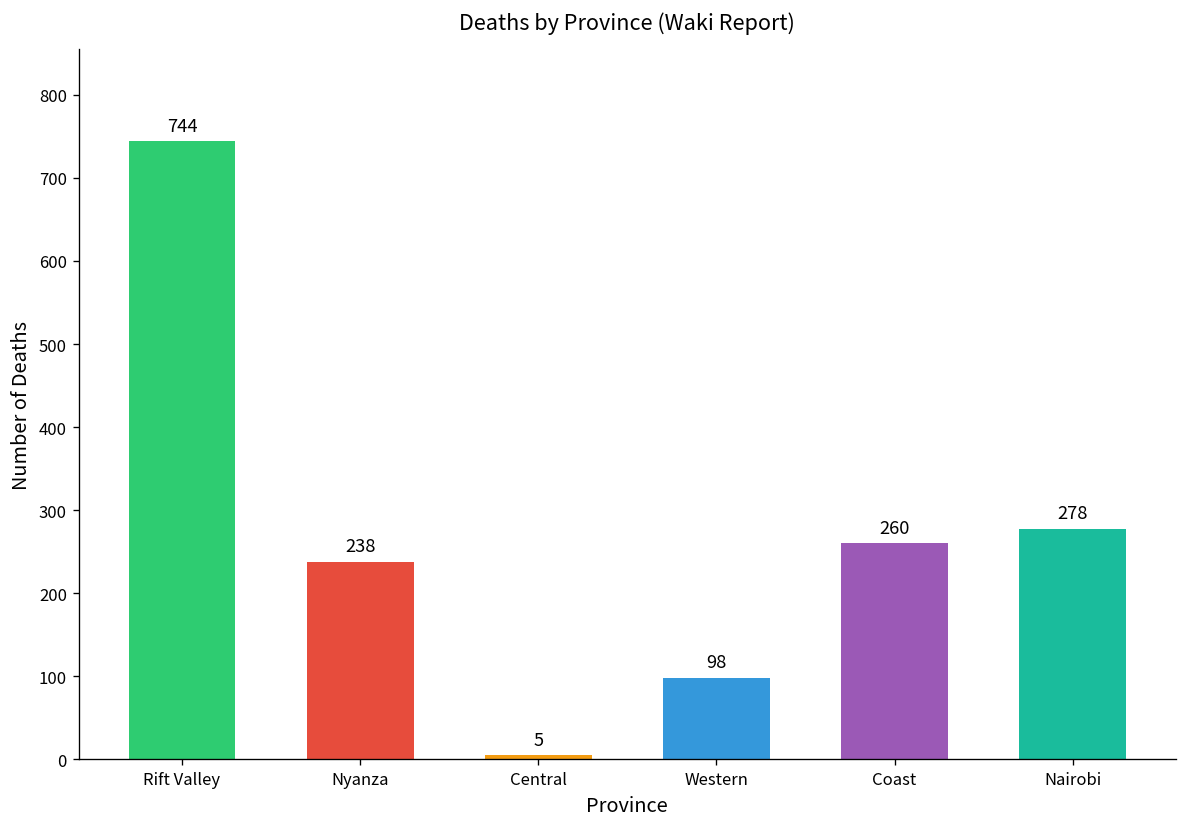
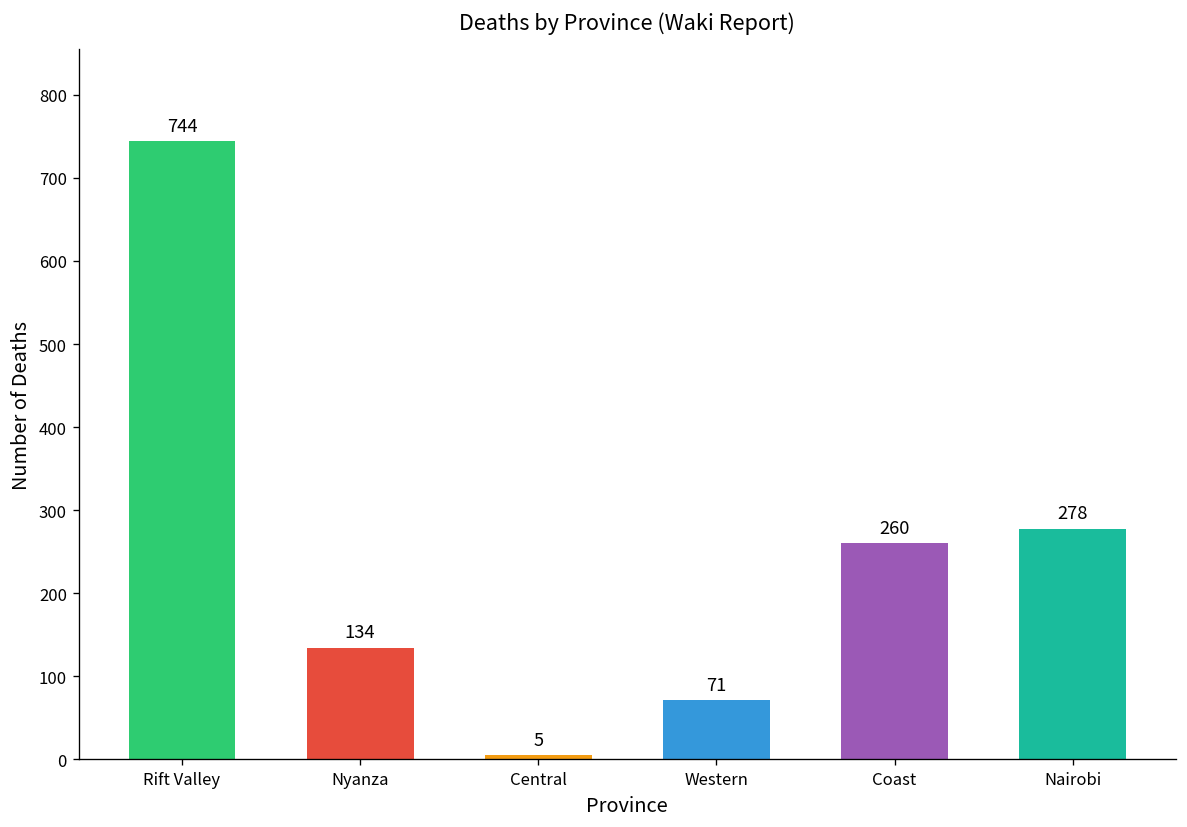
Nyanza: 238 -> 134
Western: 98 -> 71
